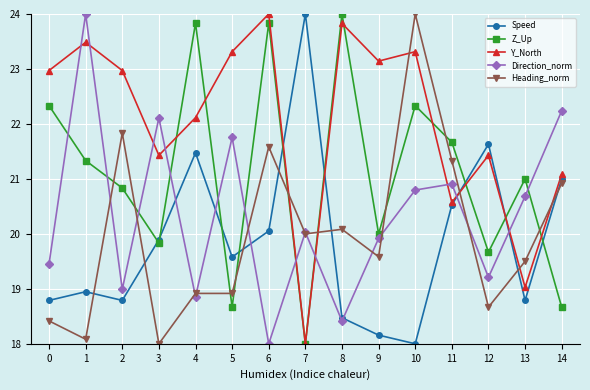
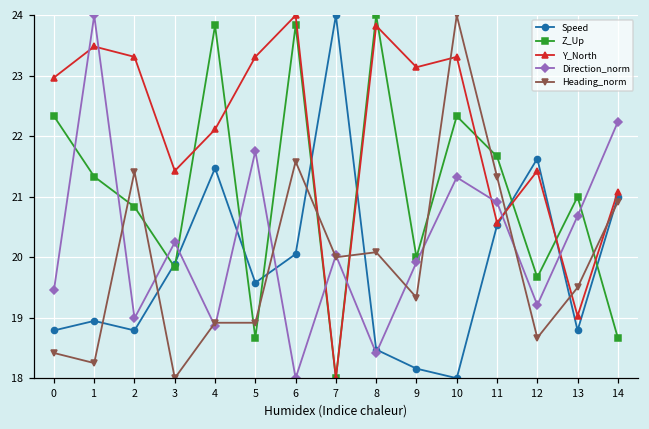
Heading_norm, 1: 18.1 -> 18.3
Y_North, 2: 23.0 -> 23.3
Heading_norm, 2: 21.8 -> 21.4
Direction_norm, 3: 22.1 -> 20.2
Heading_norm, 9: 19.6 -> 19.3
Direction_norm, 10: 20.8 -> 21.3
